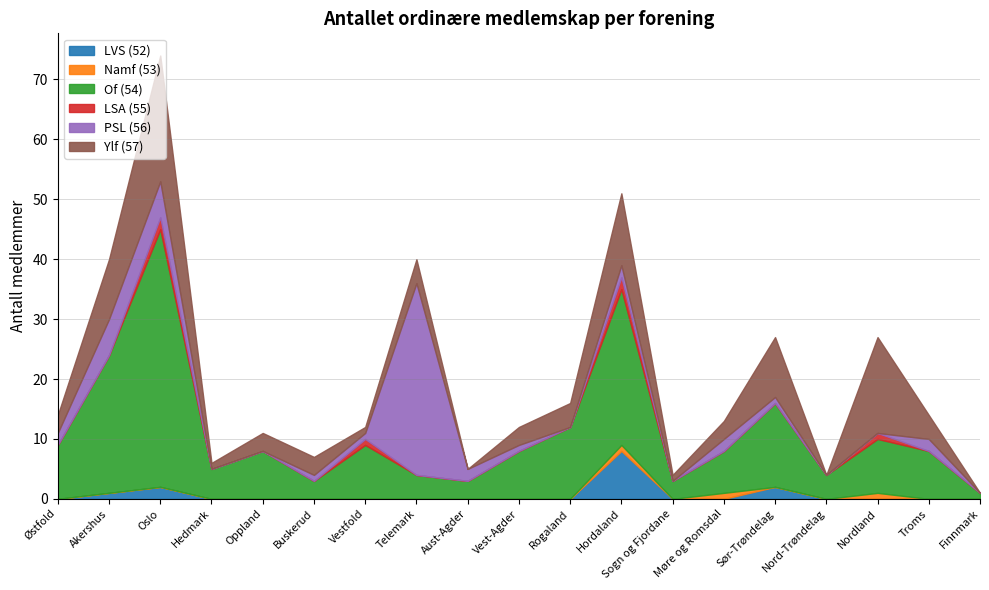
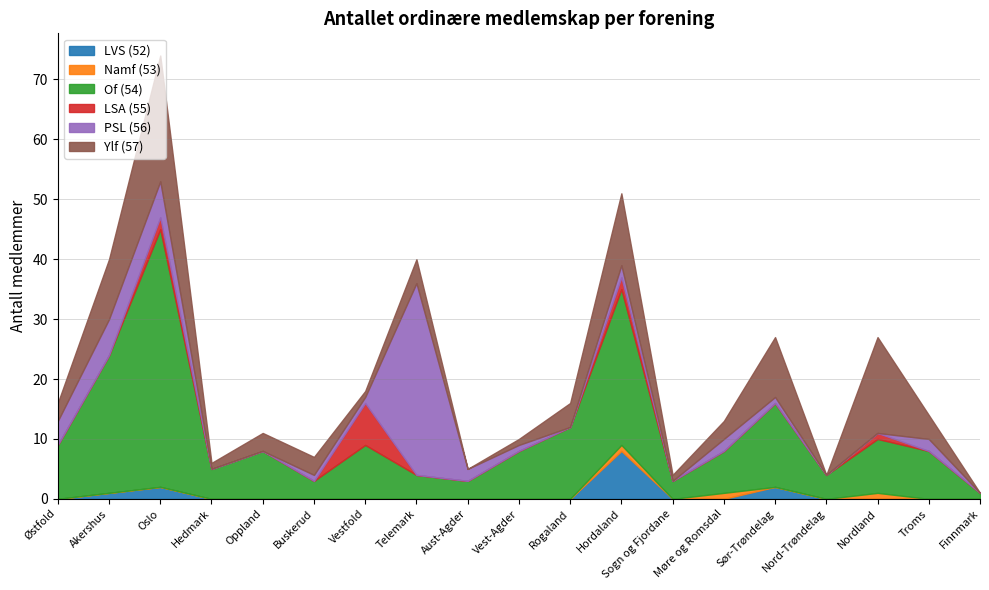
PSL (56), Østfold: 2 -> 4
LSA (55), Vestfold: 1 -> 7
Ylf (57), Vest-Agder: 3 -> 1
